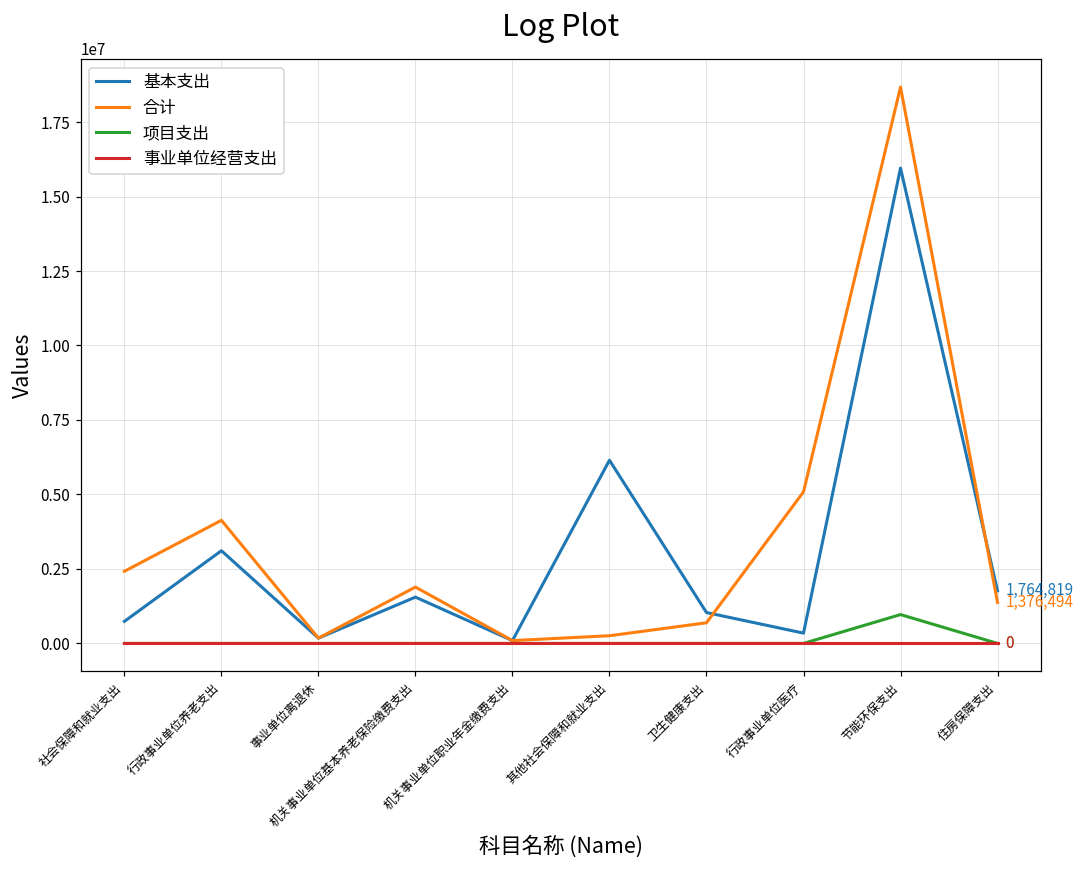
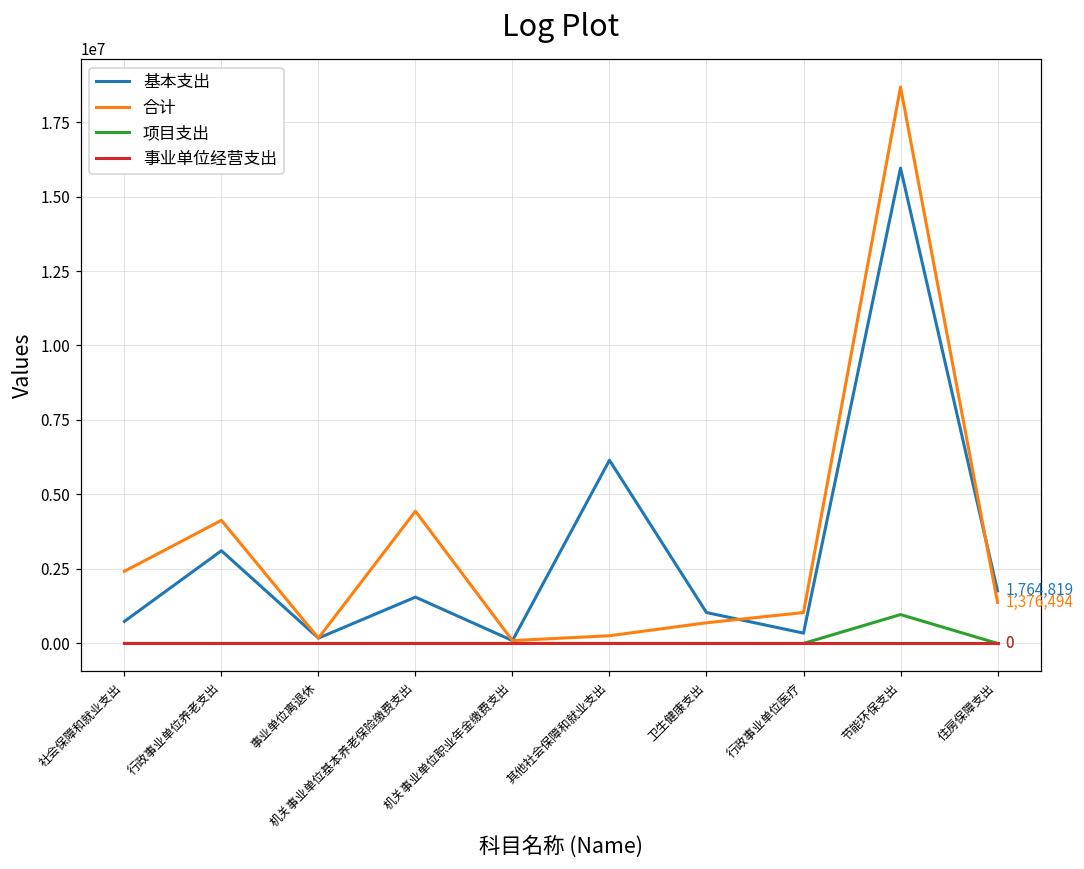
合计, 机关事业单位基本养老保险缴费支出: 1900000 -> 4400000
合计, 行政事业单位医疗: 5100000 -> 1000000
